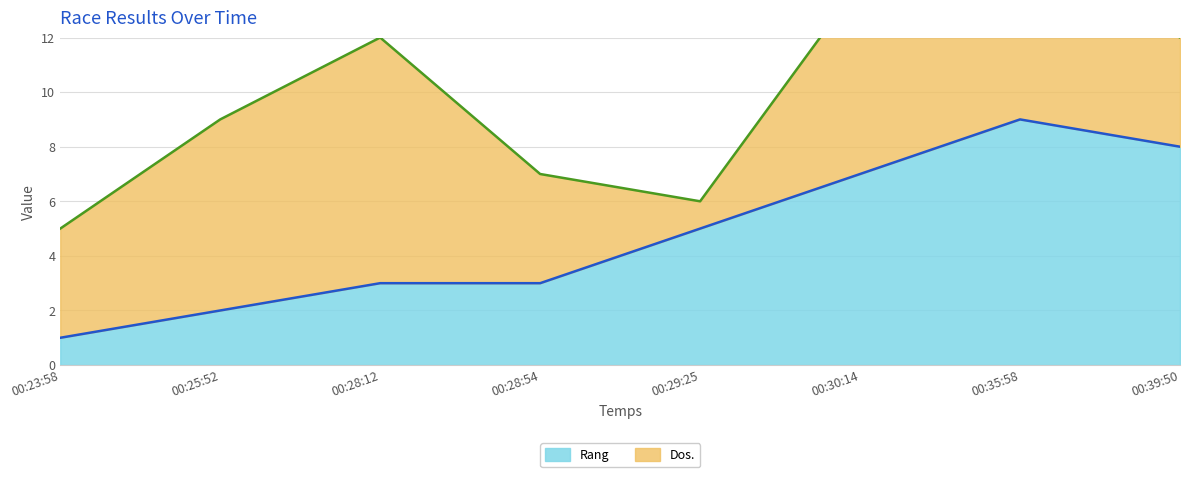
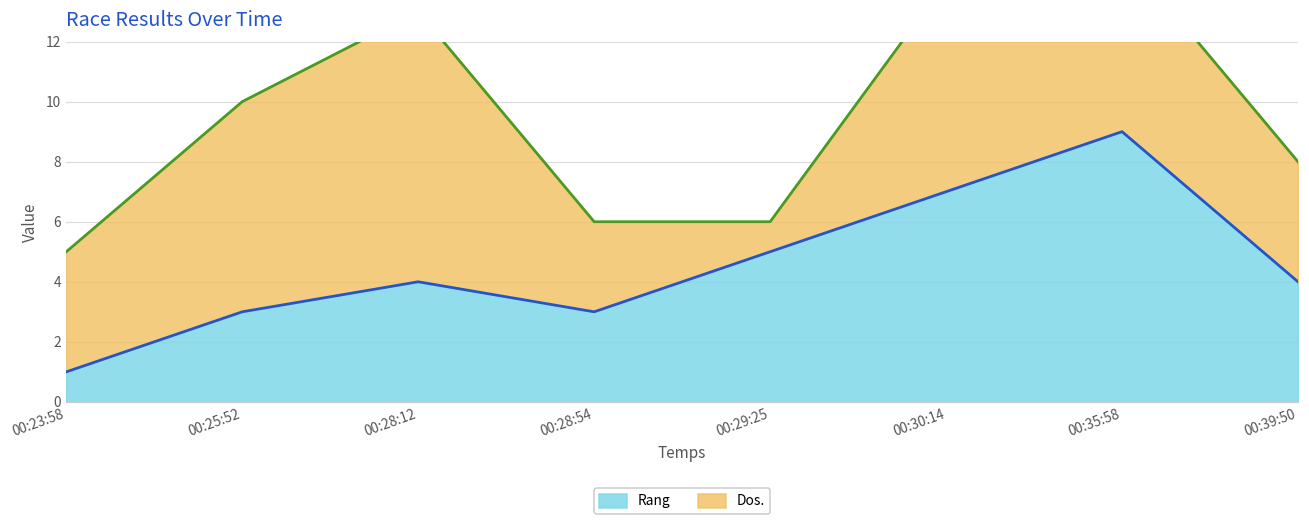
Rang, 00:25:52: 2 -> 3
Rang, 00:28:12: 3 -> 4
Dos., 00:28:54: 4 -> 3
Rang, 00:39:50: 8 -> 4
